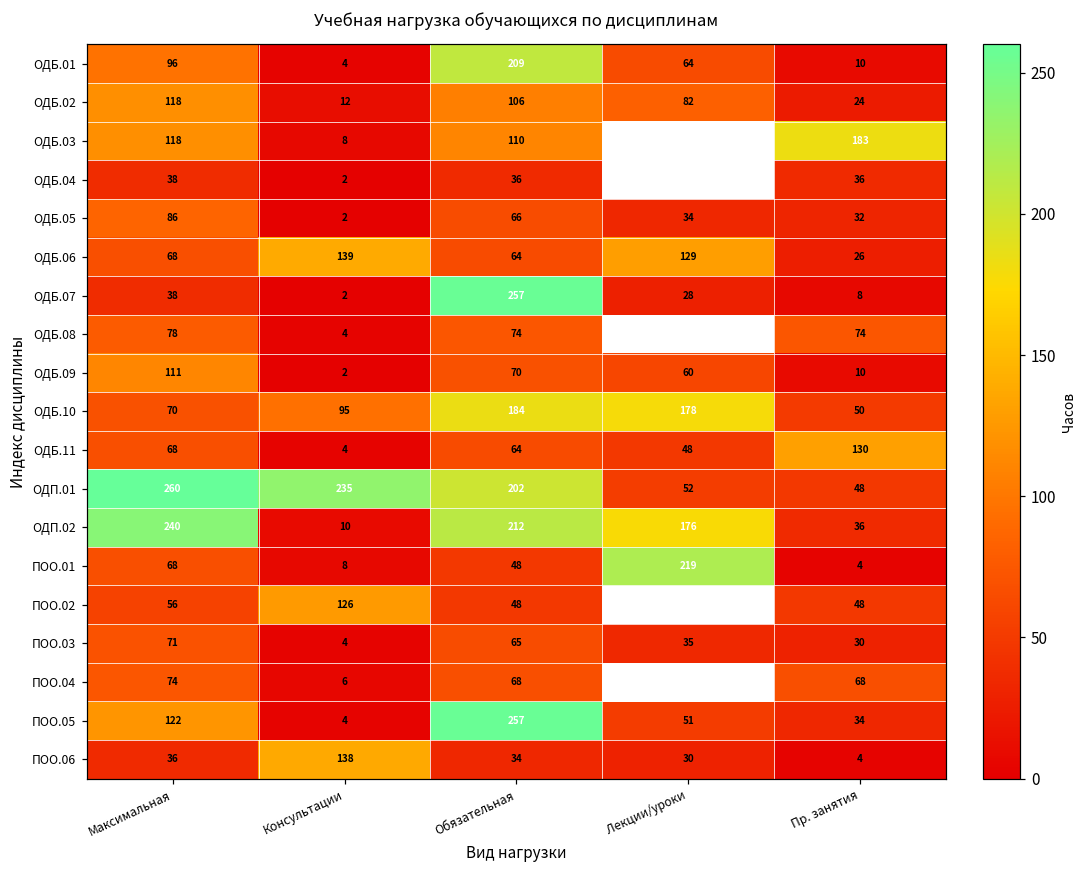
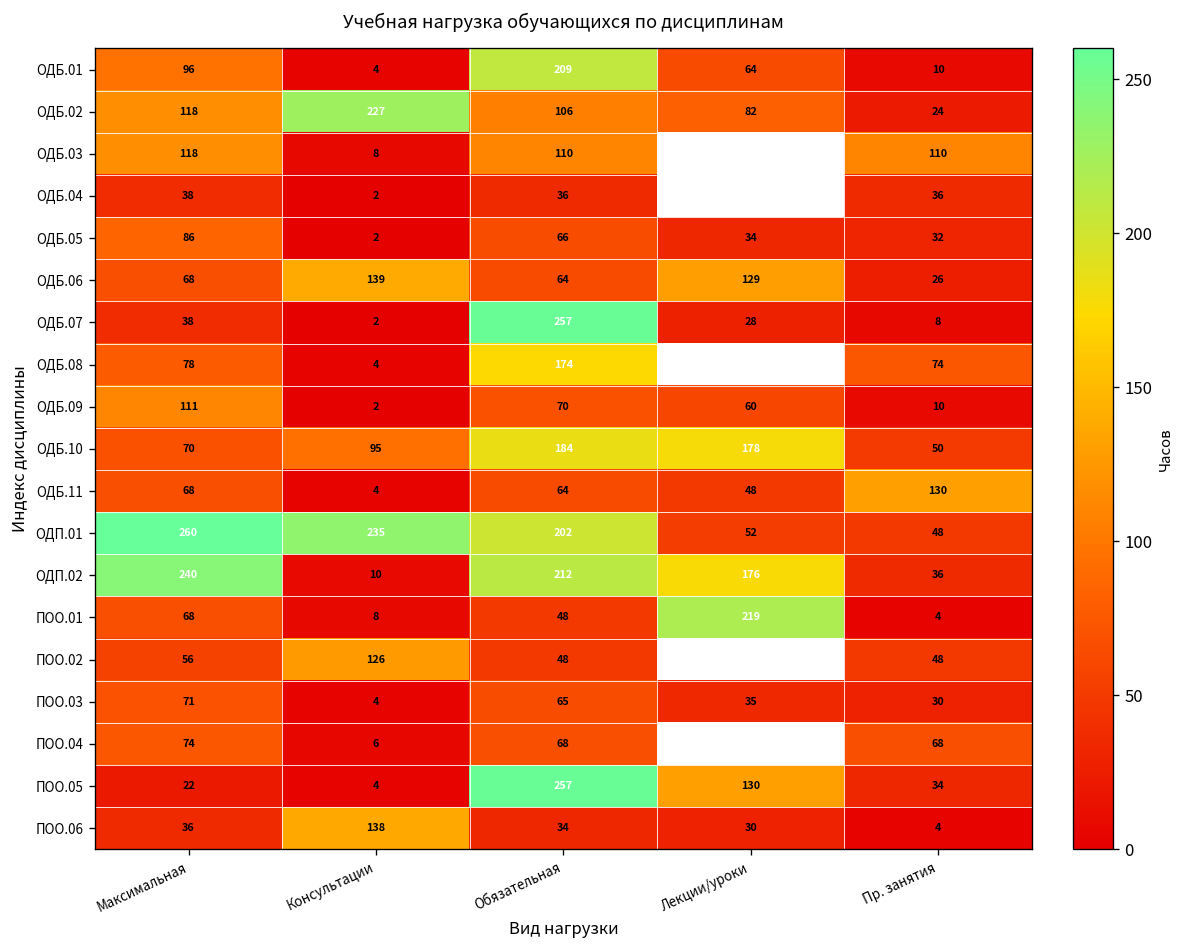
ОДБ.02, Консультации: 12 -> 227
ОДБ.03, Пр. занятия: 183 -> 110
ОДБ.08, Обязательная: 74 -> 174
ПОО.05, Максимальная: 122 -> 22
ПОО.05, Лекции/уроки: 51 -> 130
